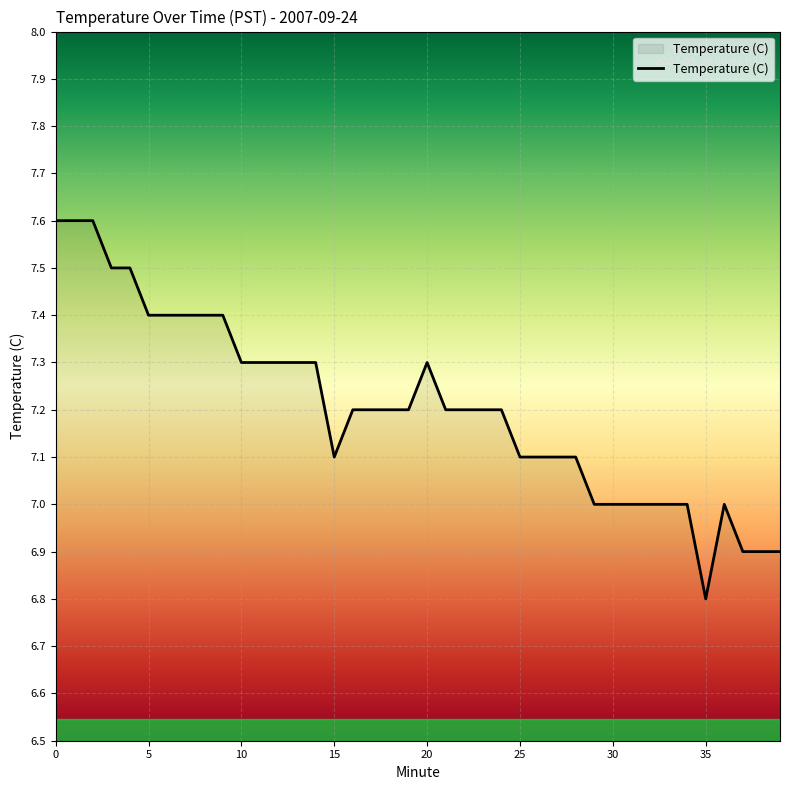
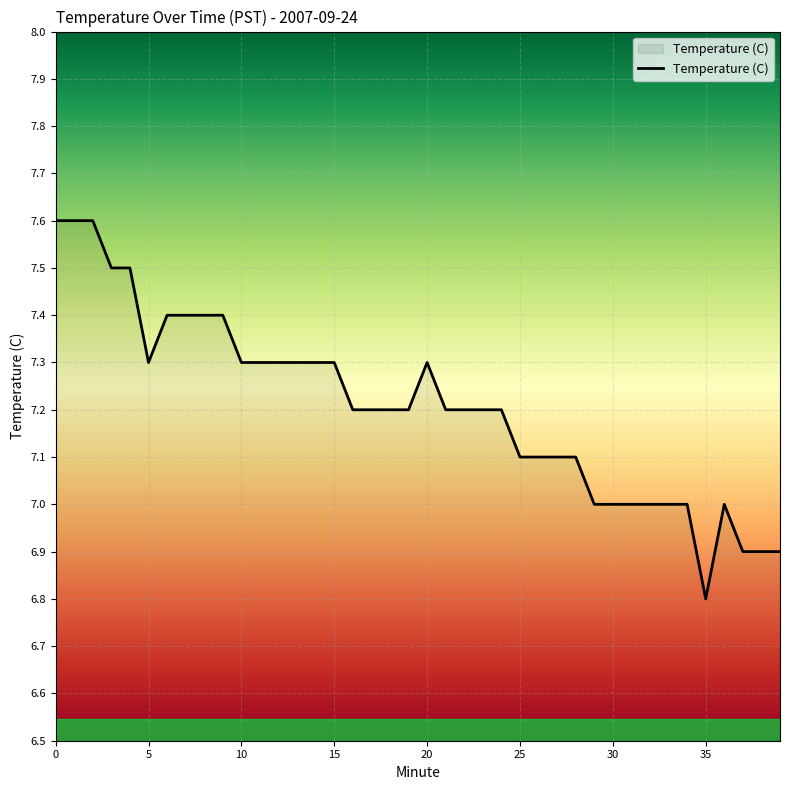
Temperature (C), 5: 7.4 -> 7.3
Temperature (C), 15: 7.1 -> 7.3
